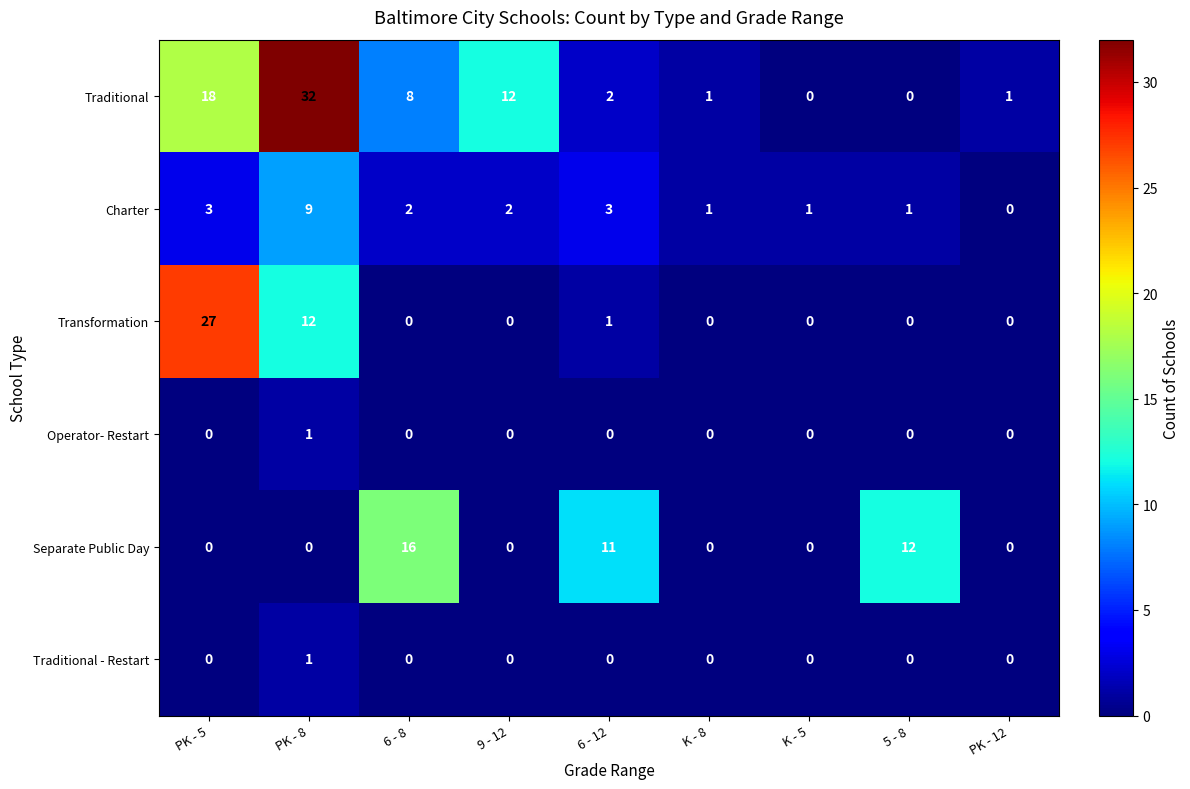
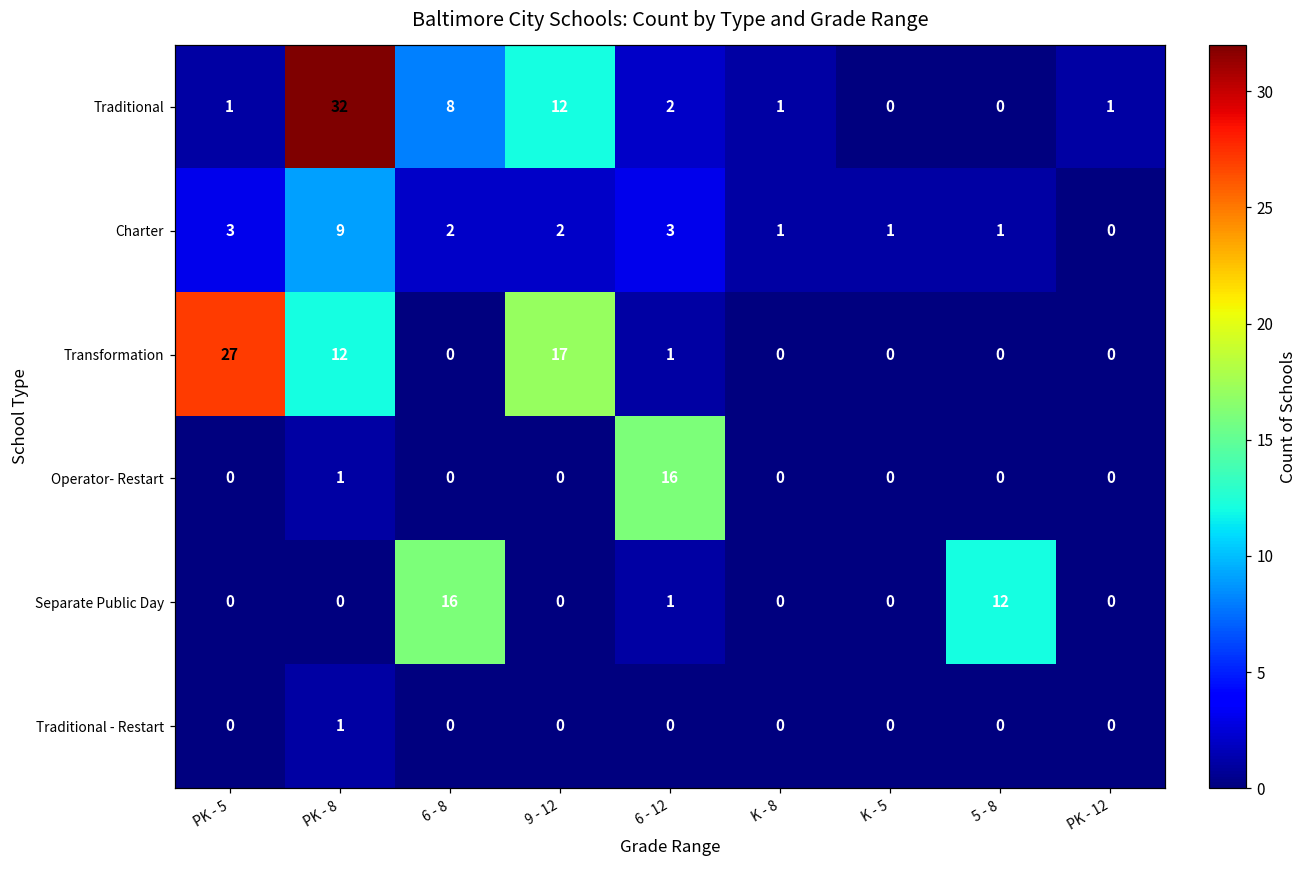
Traditional, PK - 5: 18 -> 1
Transformation, 9 - 12: 0 -> 17
Operator- Restart, 6 - 12: 0 -> 16
Separate Public Day, 6 - 12: 11 -> 1
